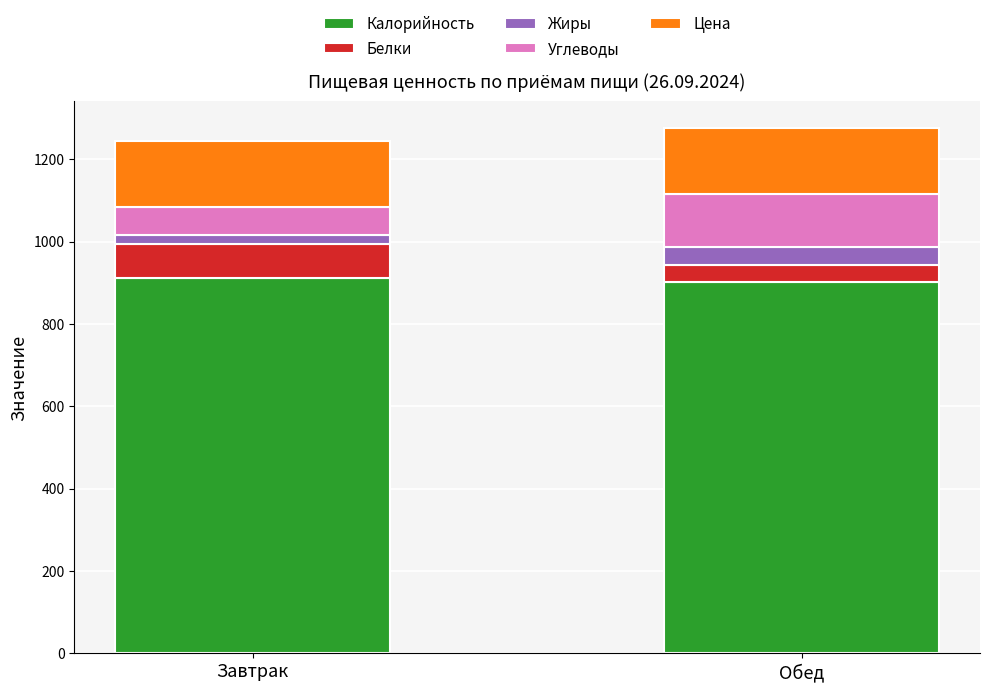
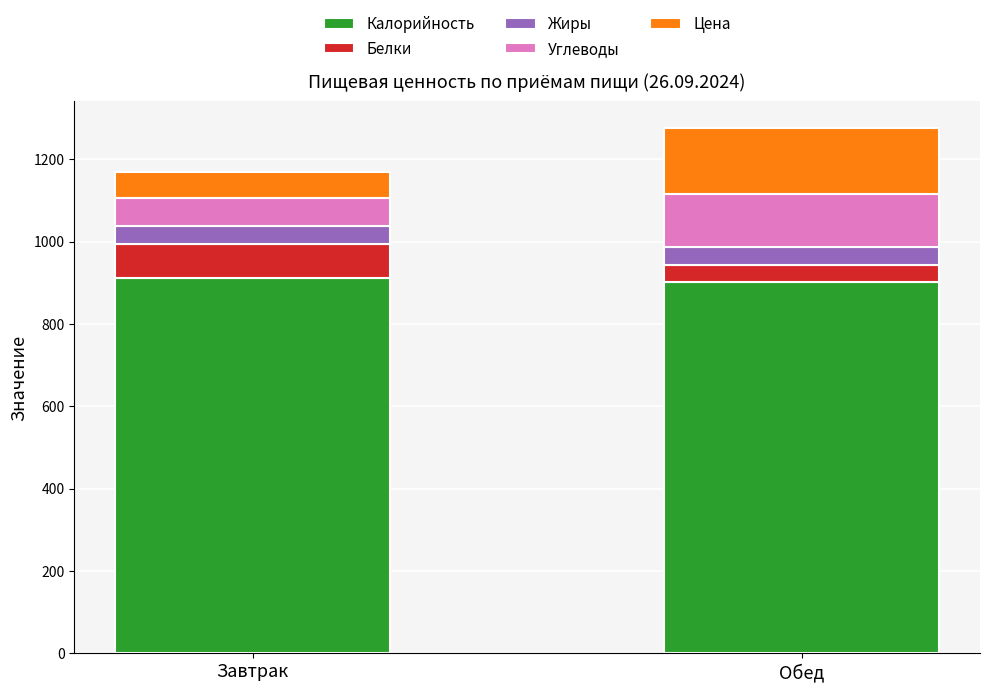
Жиры, Завтрак: 20 -> 40
Цена, Завтрак: 160 -> 70
